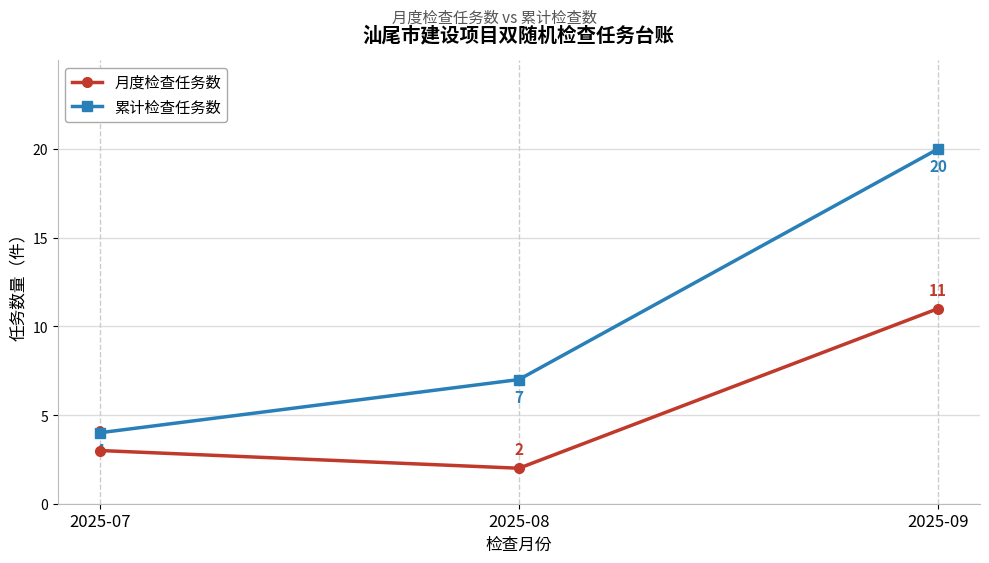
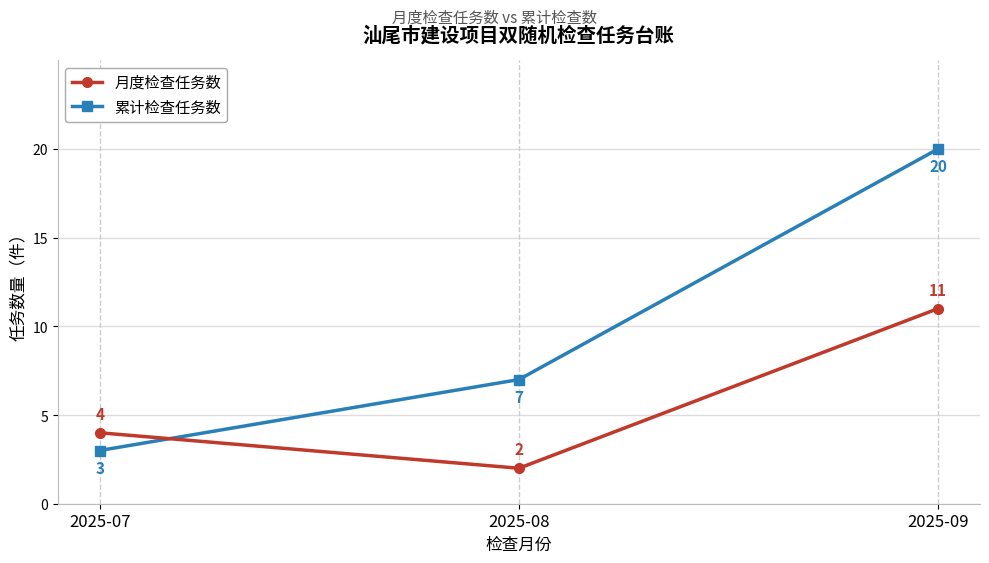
月度检查任务数, 2025-07: 3 -> 4
累计检查任务数, 2025-07: 4 -> 3
